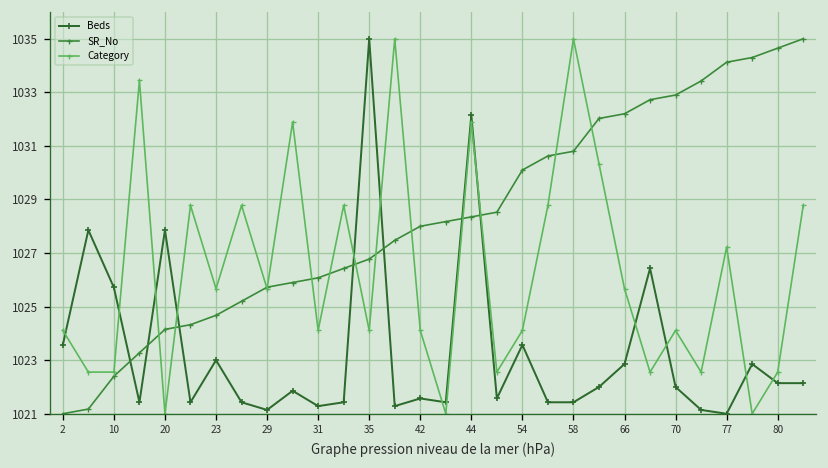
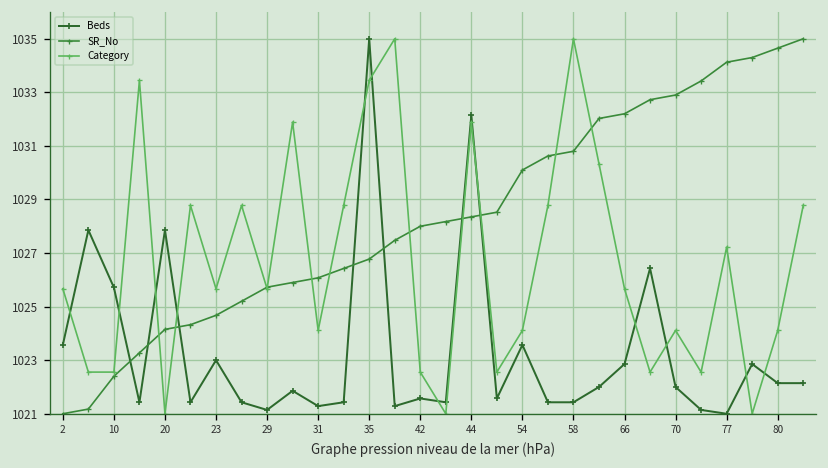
Category, 2: 1024.1 -> 1025.7
Category, 35: 1024.1 -> 1033.4
Category, 42: 1024.1 -> 1022.6
Category, 80: 1022.6 -> 1024.1
